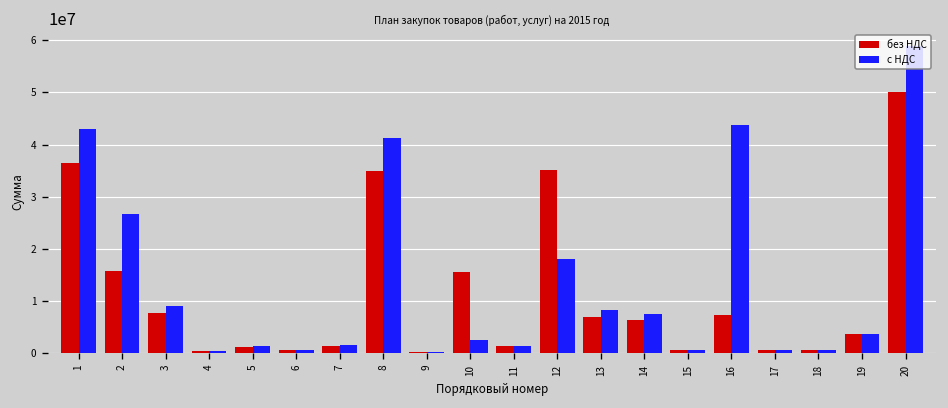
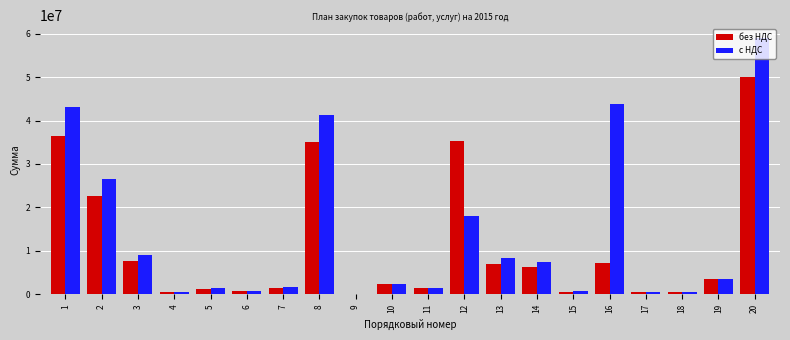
без НДС, 2: 16000000 -> 23000000
без НДС, 10: 16000000 -> 2000000
